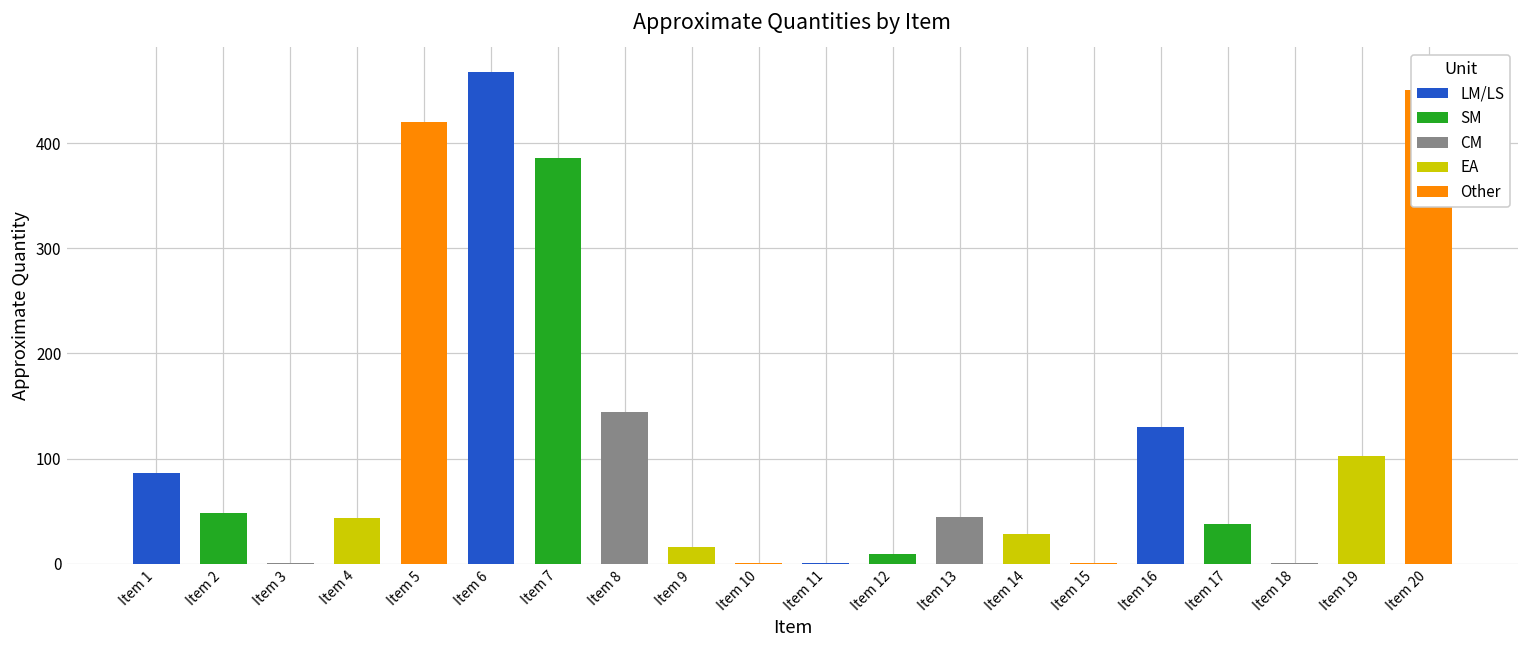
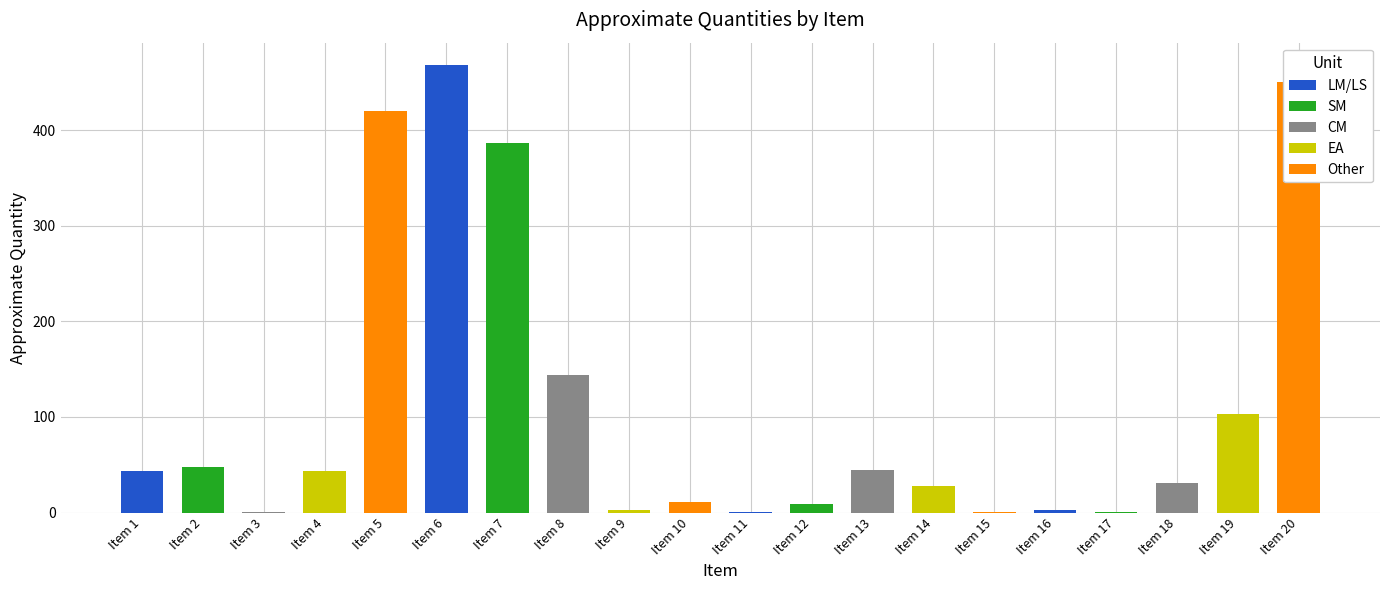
Item 1: 90 -> 40
Item 9: 20 -> 0
Item 10: 0 -> 10
Item 16: 130 -> 0
Item 17: 40 -> 0
Item 18: 0 -> 30
